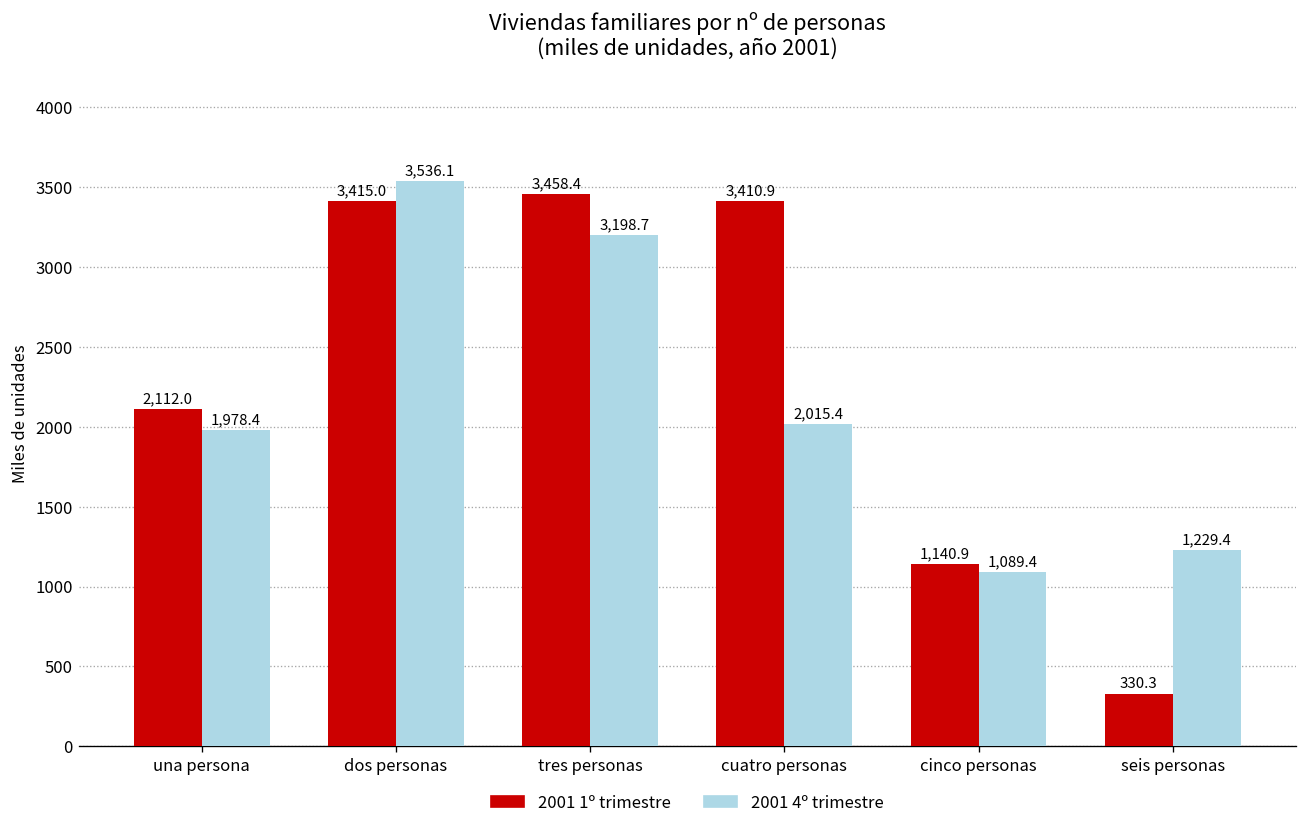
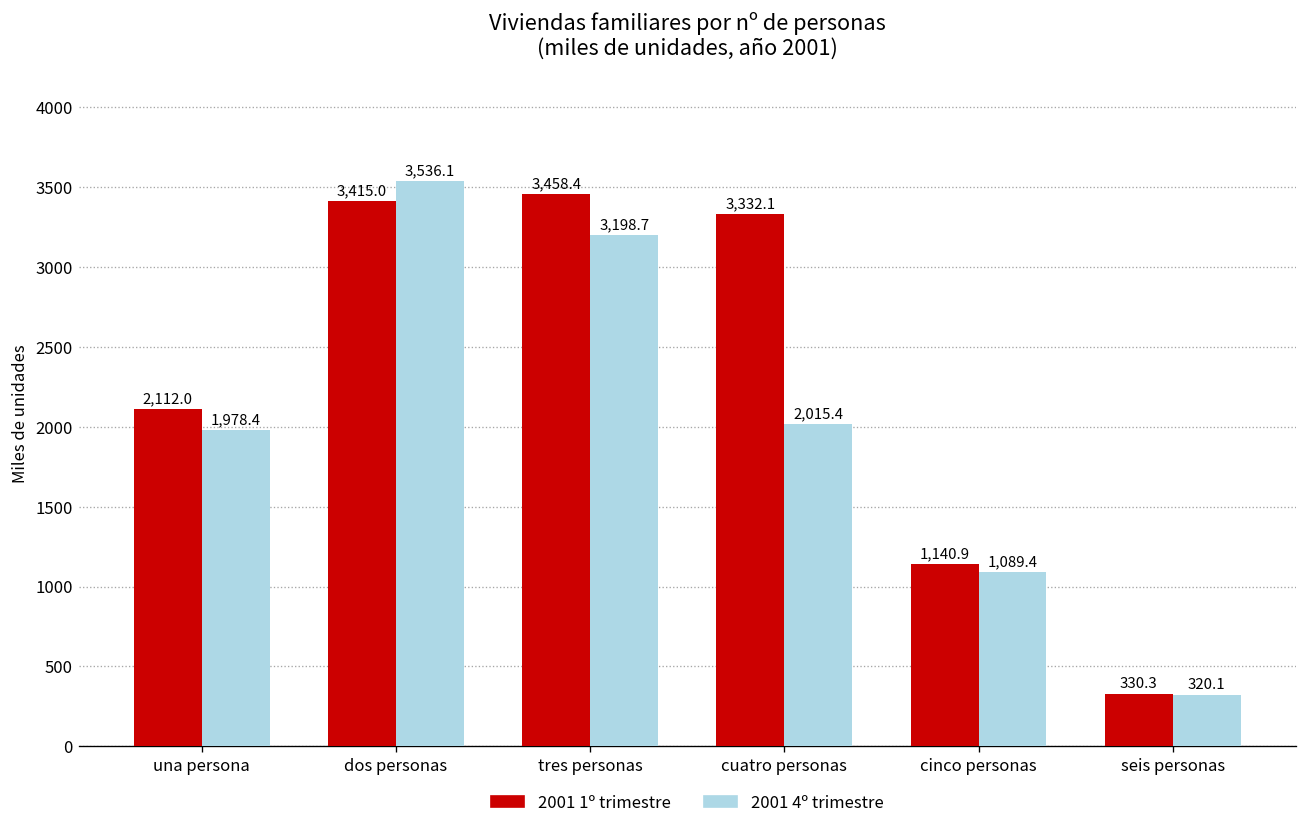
2001 1º trimestre, cuatro personas: 3,410.9 -> 3,332.1
2001 4º trimestre, seis personas: 1,229.4 -> 320.1
